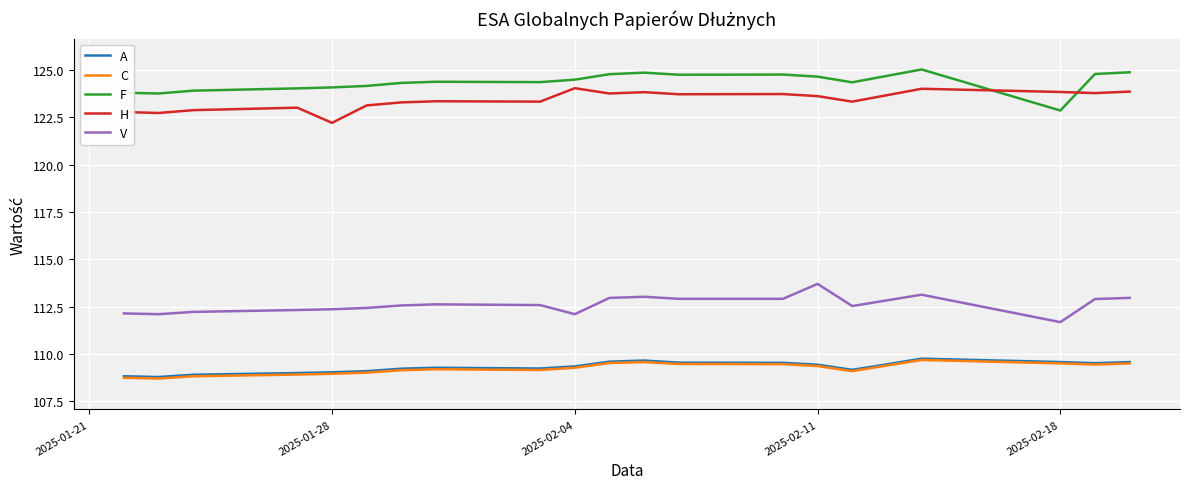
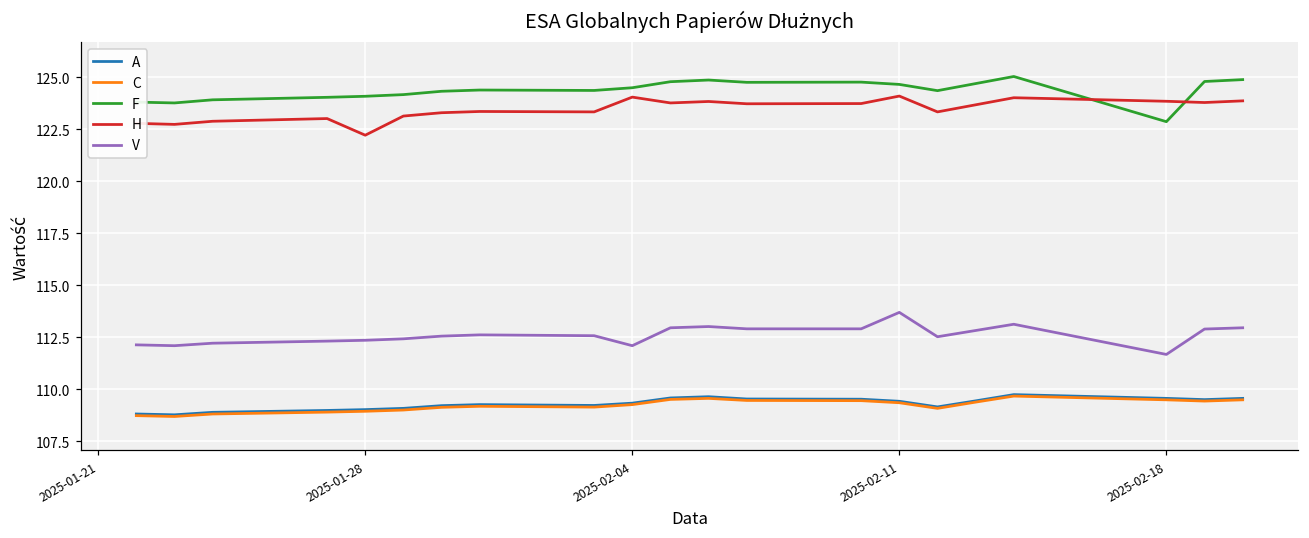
H, 2025-02-11: 123.6 -> 124.1
